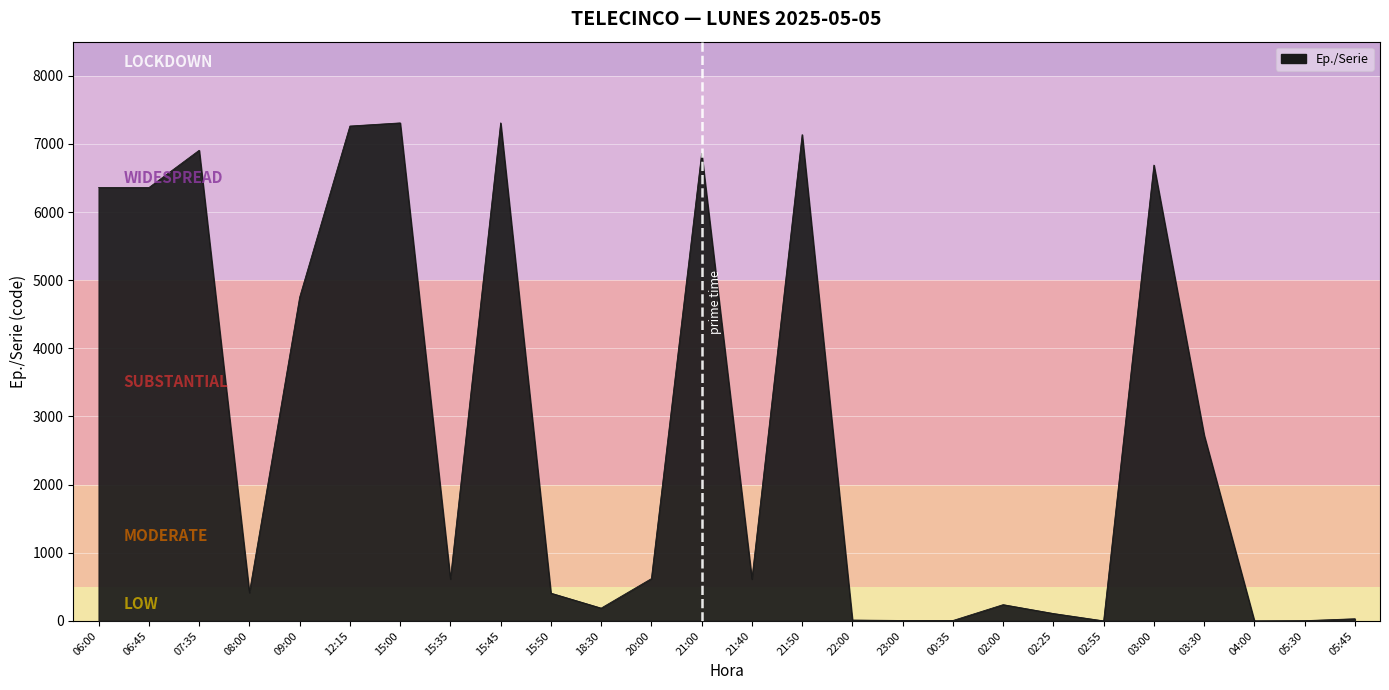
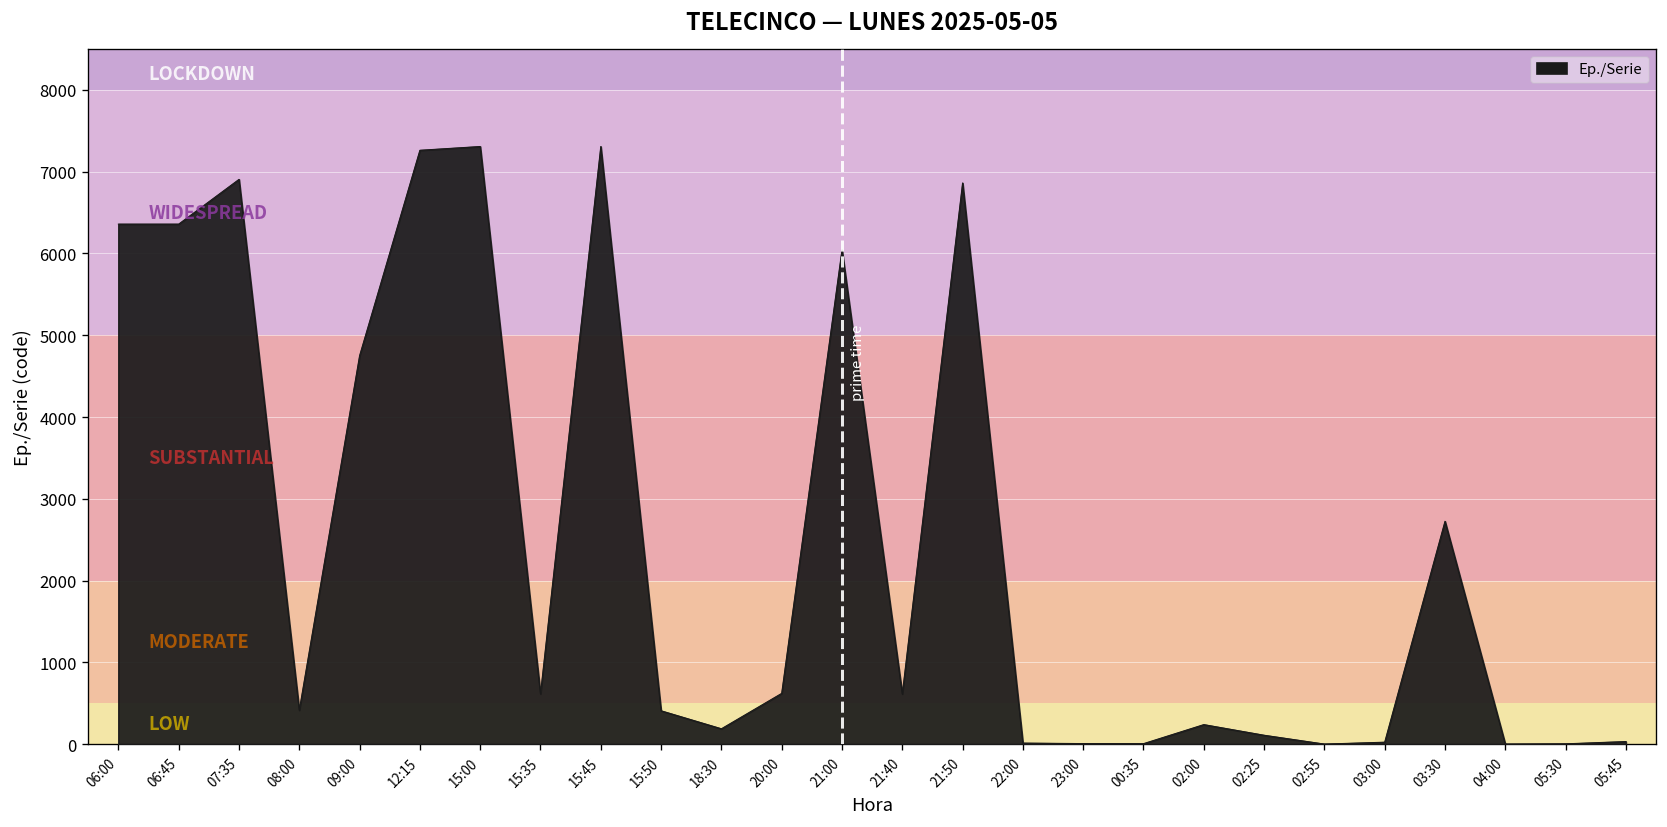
21:00: 6900 -> 6000
21:50: 7100 -> 6900
03:00: 6700 -> 0
